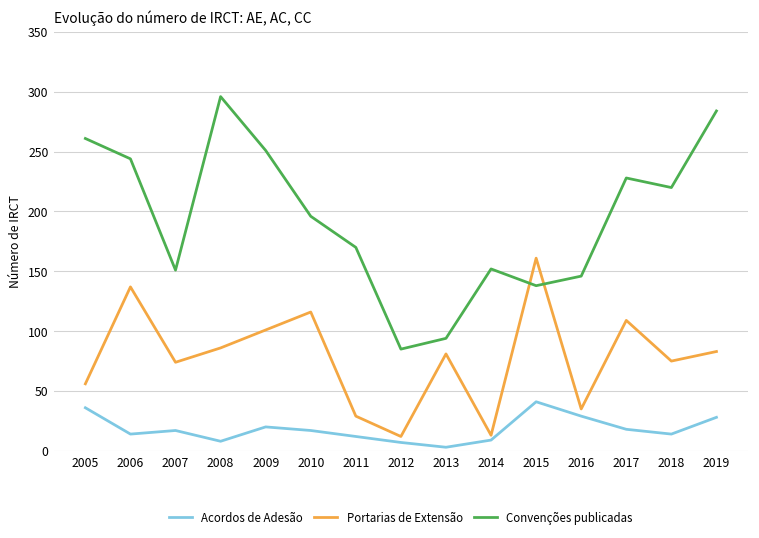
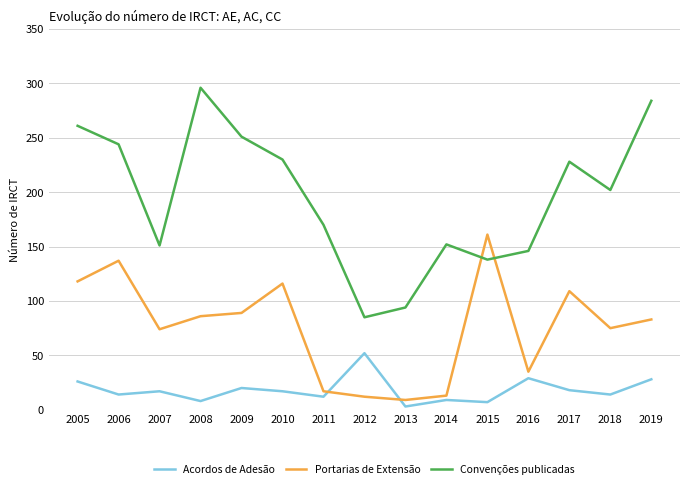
Acordos de Adesão, 2005: 36 -> 26
Portarias de Extensão, 2005: 56 -> 118
Portarias de Extensão, 2009: 101 -> 89
Convenções publicadas, 2010: 196 -> 230
Portarias de Extensão, 2011: 29 -> 17
Acordos de Adesão, 2012: 7 -> 52
Portarias de Extensão, 2013: 81 -> 9
Acordos de Adesão, 2015: 41 -> 7
Convenções publicadas, 2018: 220 -> 202
